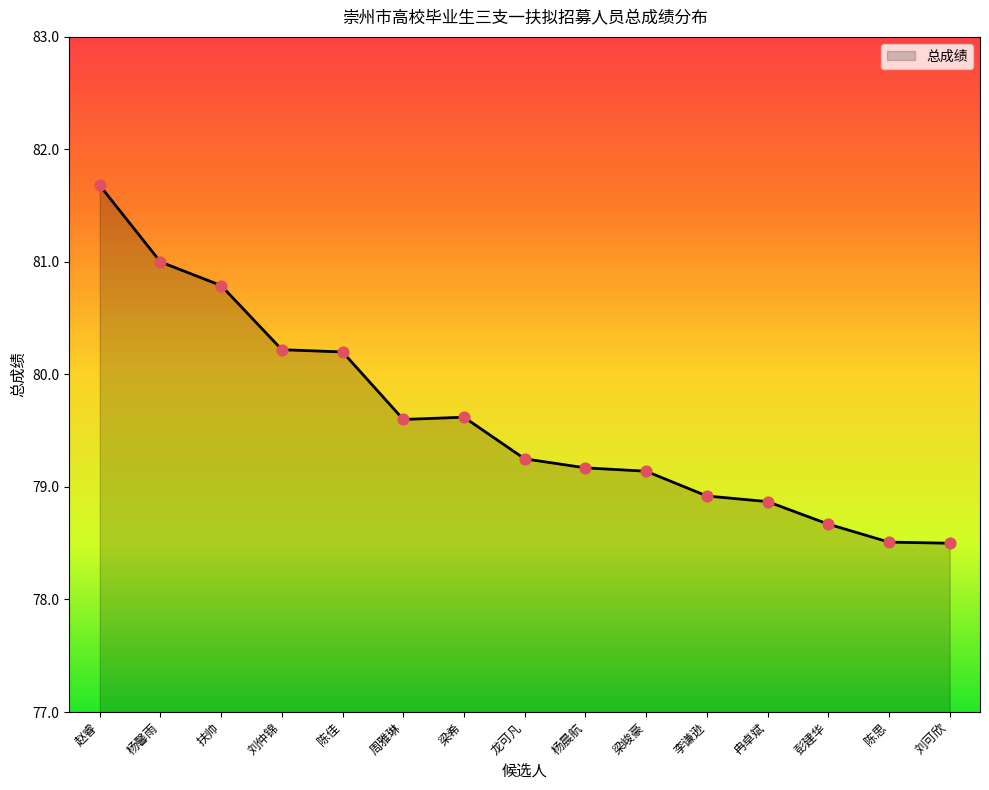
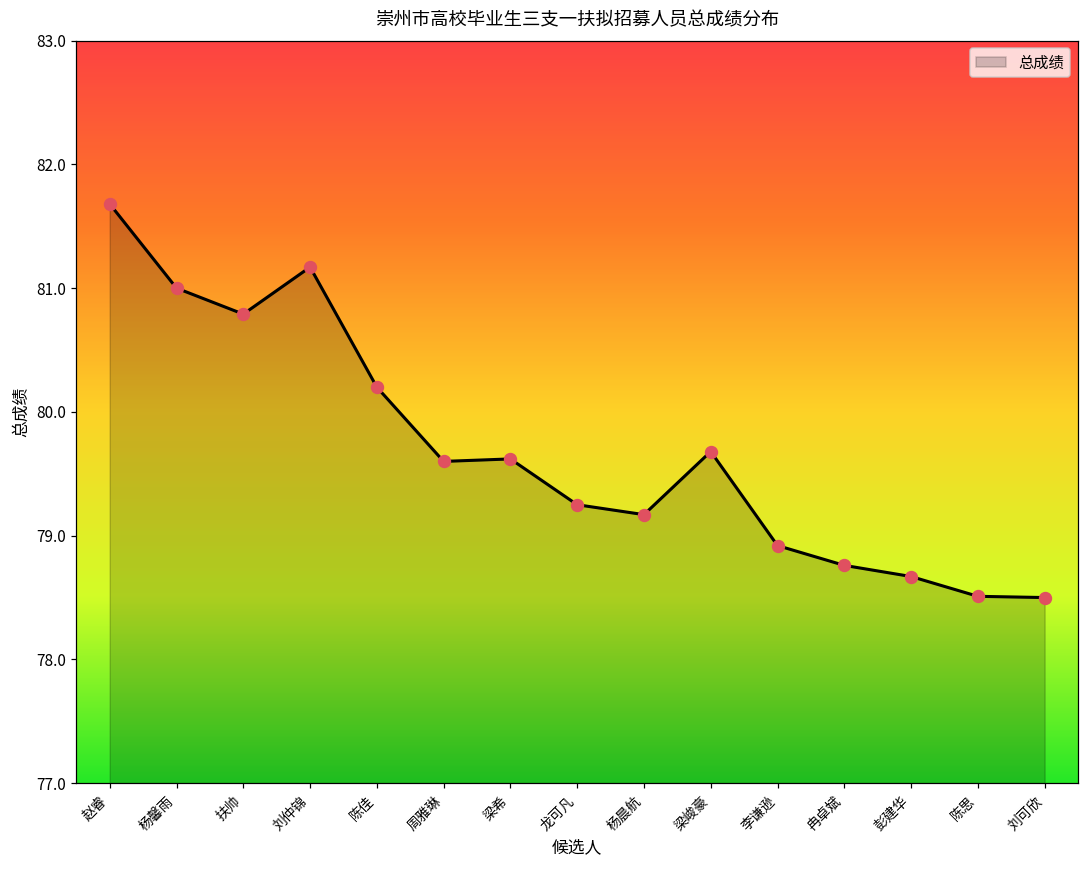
刘仲锦: 80.22 -> 81.17
梁峻豪: 79.14 -> 79.68
冉卓斌: 78.87 -> 78.76
